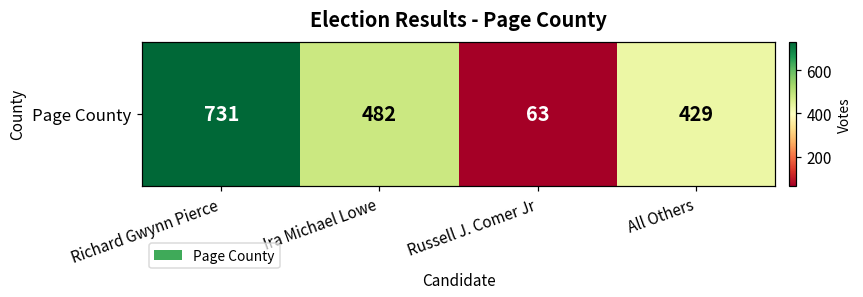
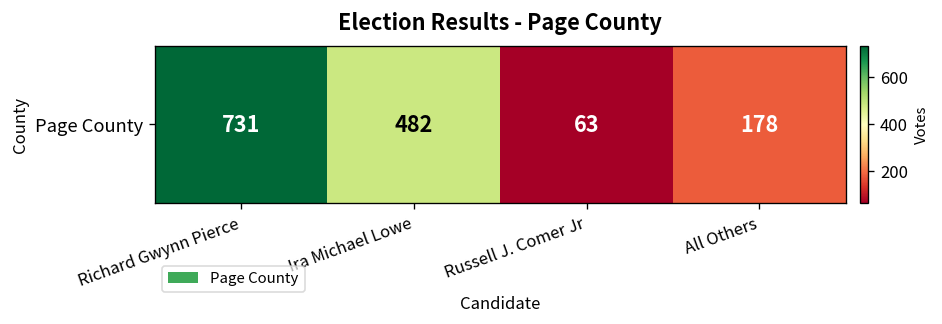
Page County, All Others: 429 -> 178
